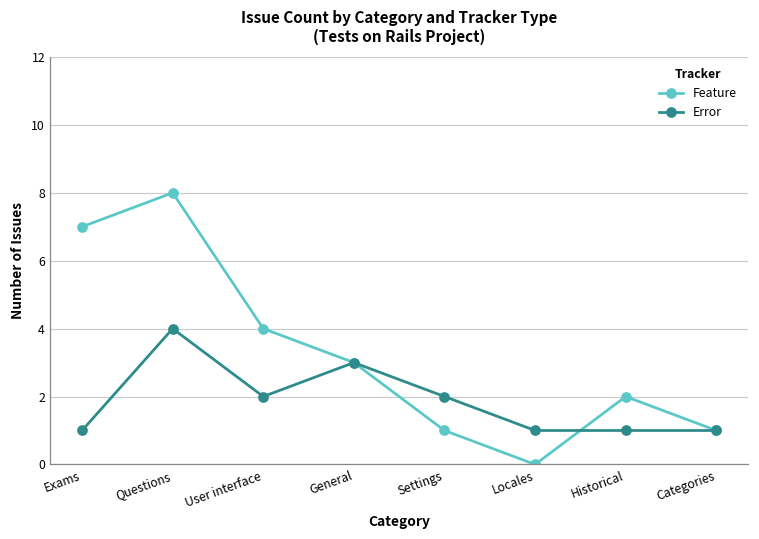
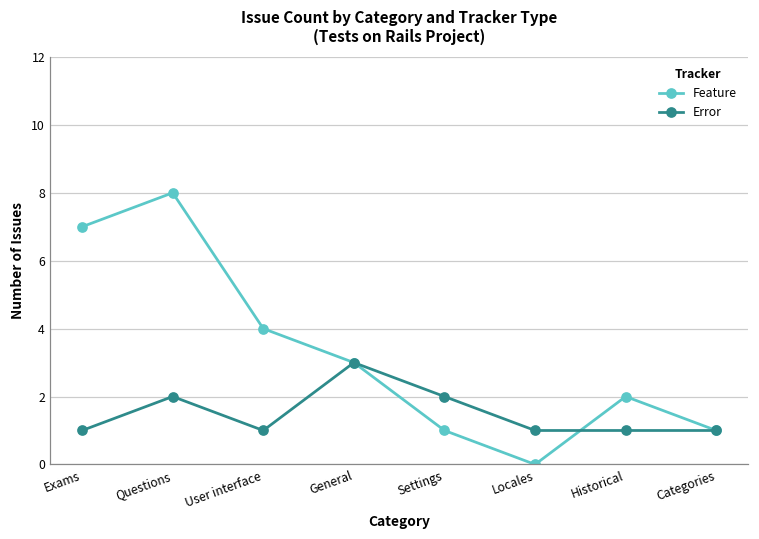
Error, Questions: 4 -> 2
Error, User interface: 2 -> 1
